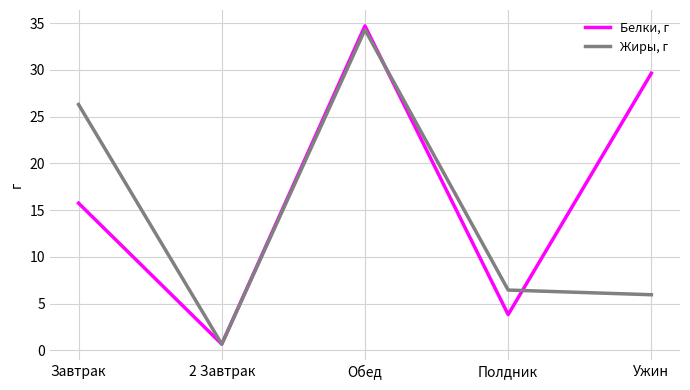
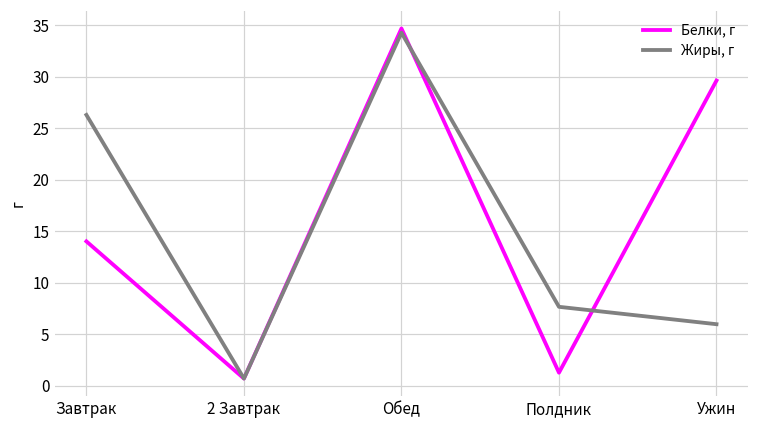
Белки, г, Завтрак: 16 -> 14
Белки, г, Полдник: 4 -> 1
Жиры, г, Полдник: 6 -> 8
